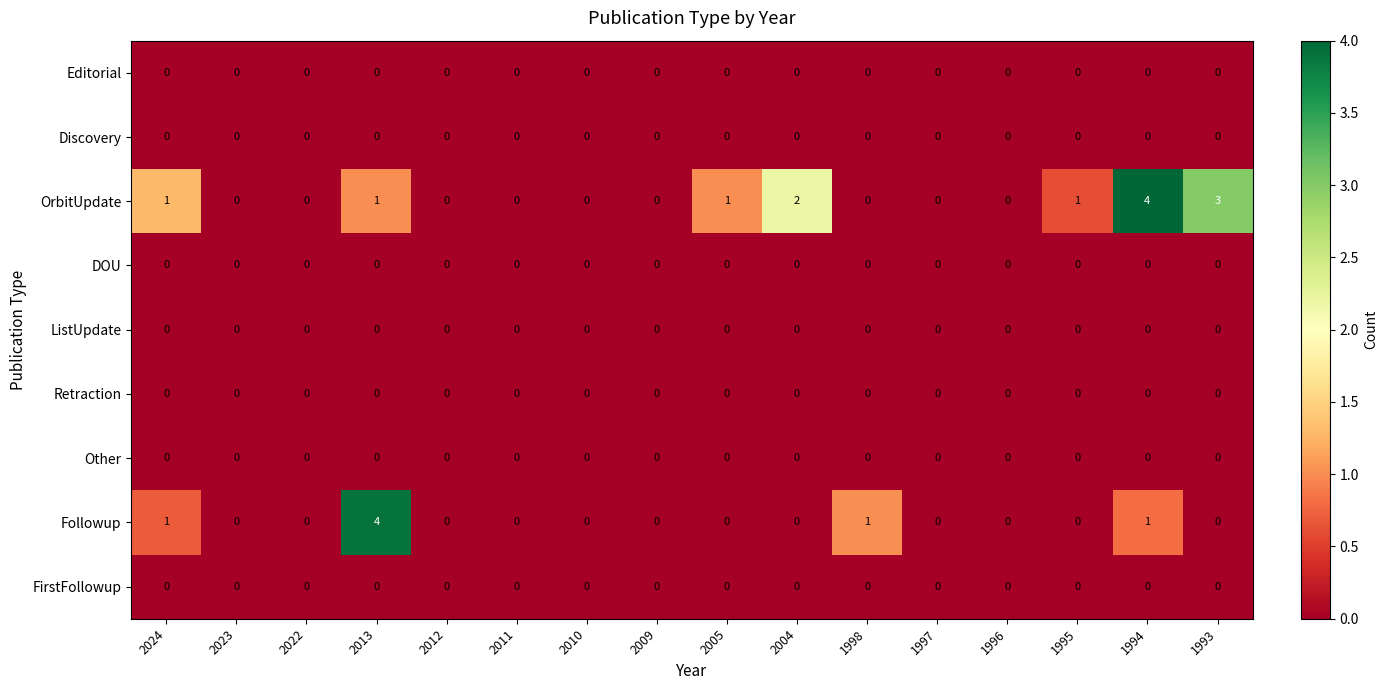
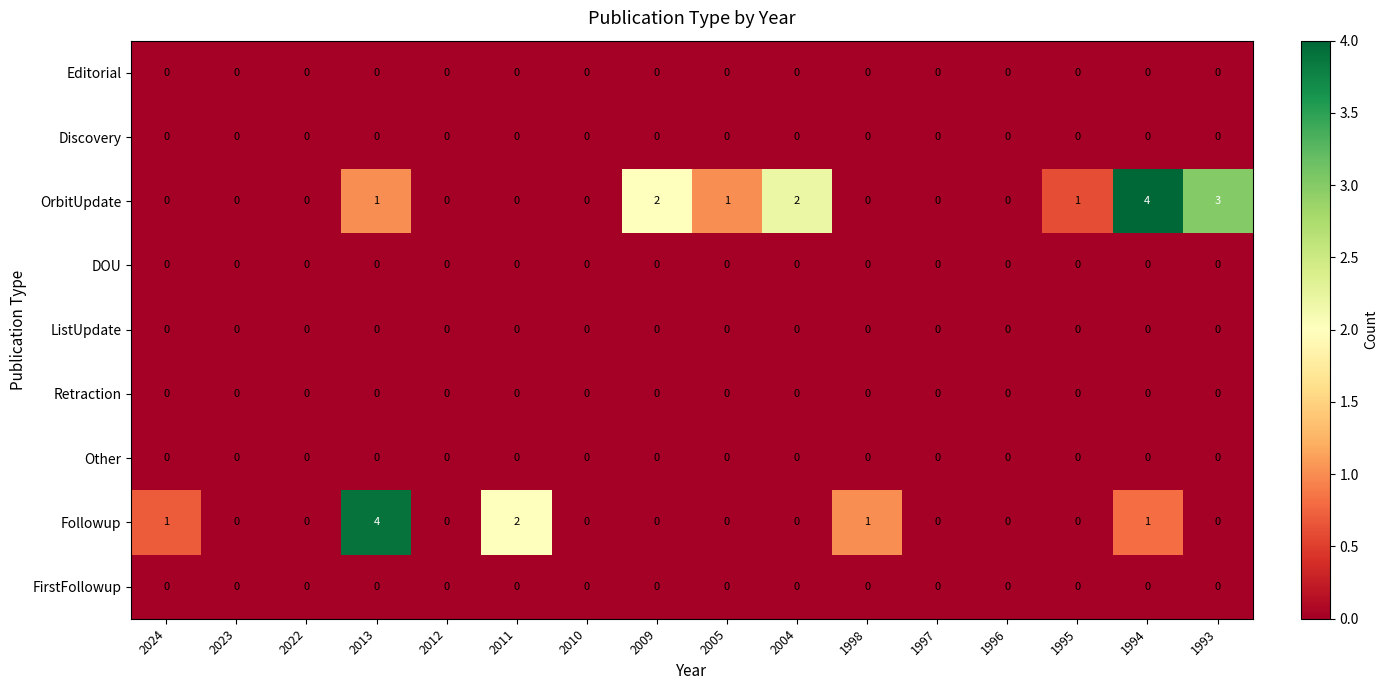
OrbitUpdate, 2024: 1 -> 0
OrbitUpdate, 2009: 0 -> 2
Followup, 2011: 0 -> 2
